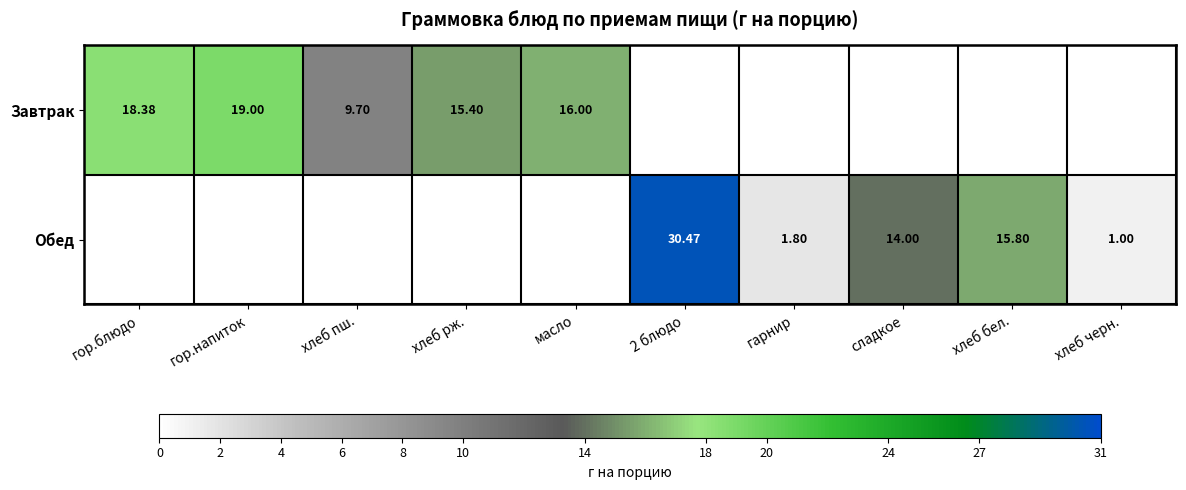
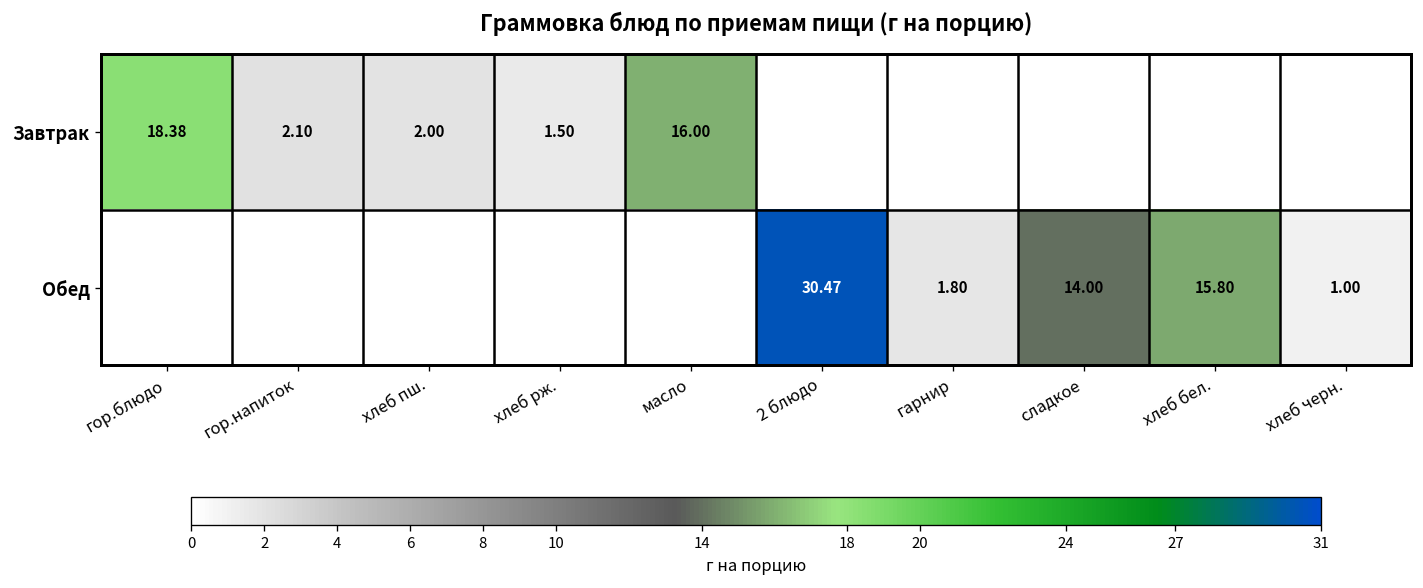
Завтрак, гор.напиток: 19.00 -> 2.10
Завтрак, хлеб пш.: 9.70 -> 2.00
Завтрак, хлеб рж.: 15.40 -> 1.50
